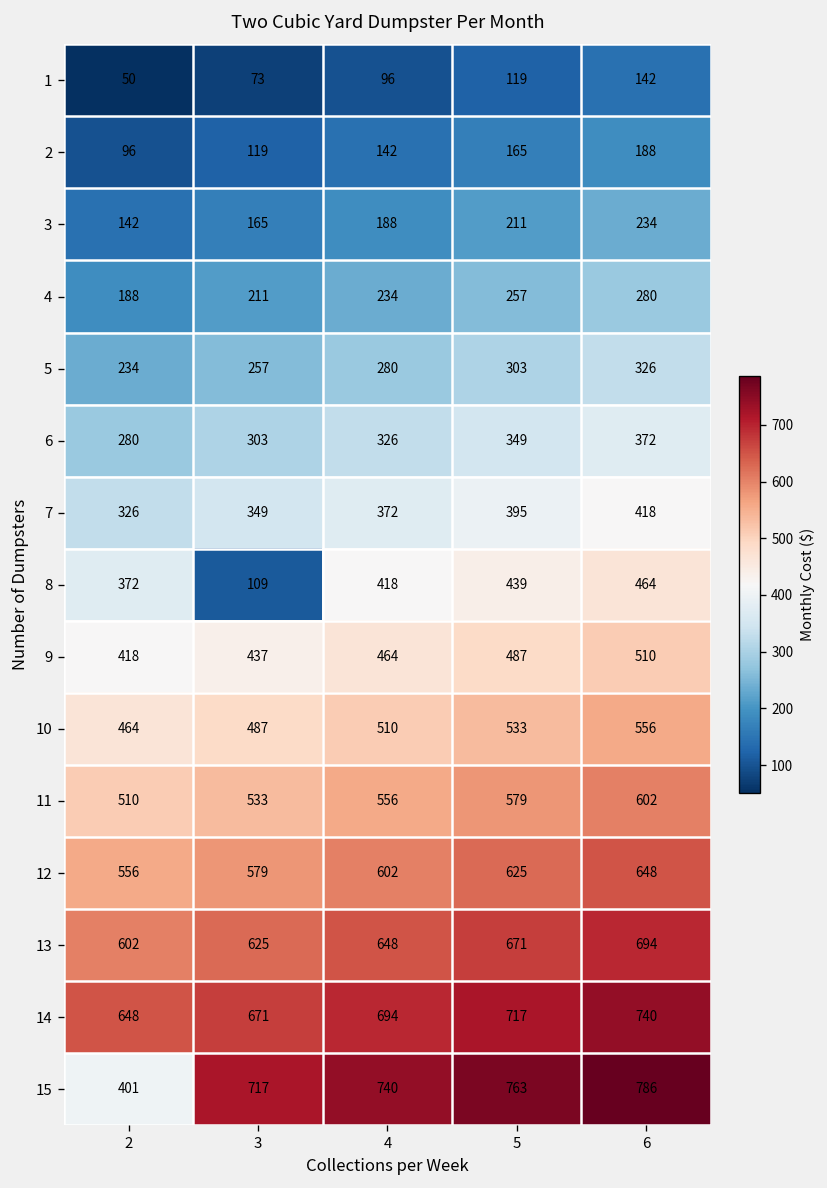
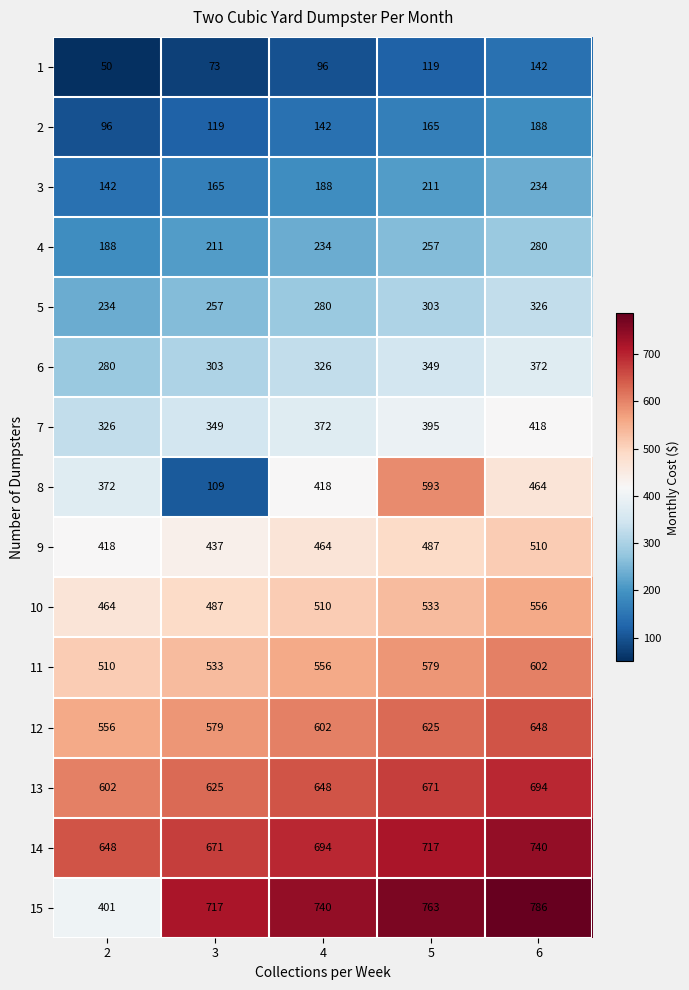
8, 5: 439 -> 593
